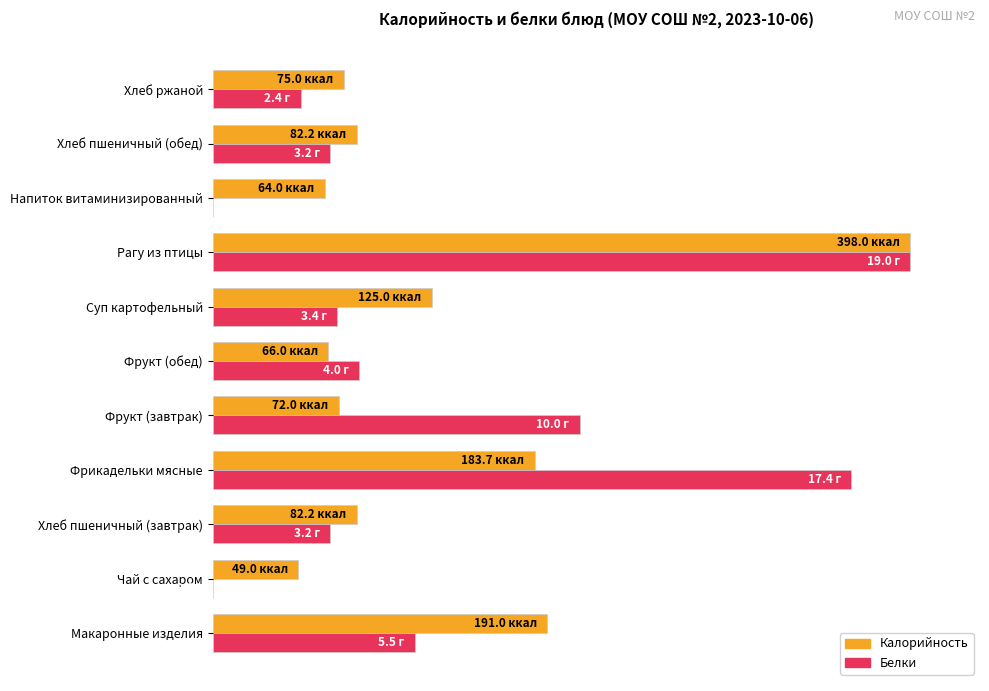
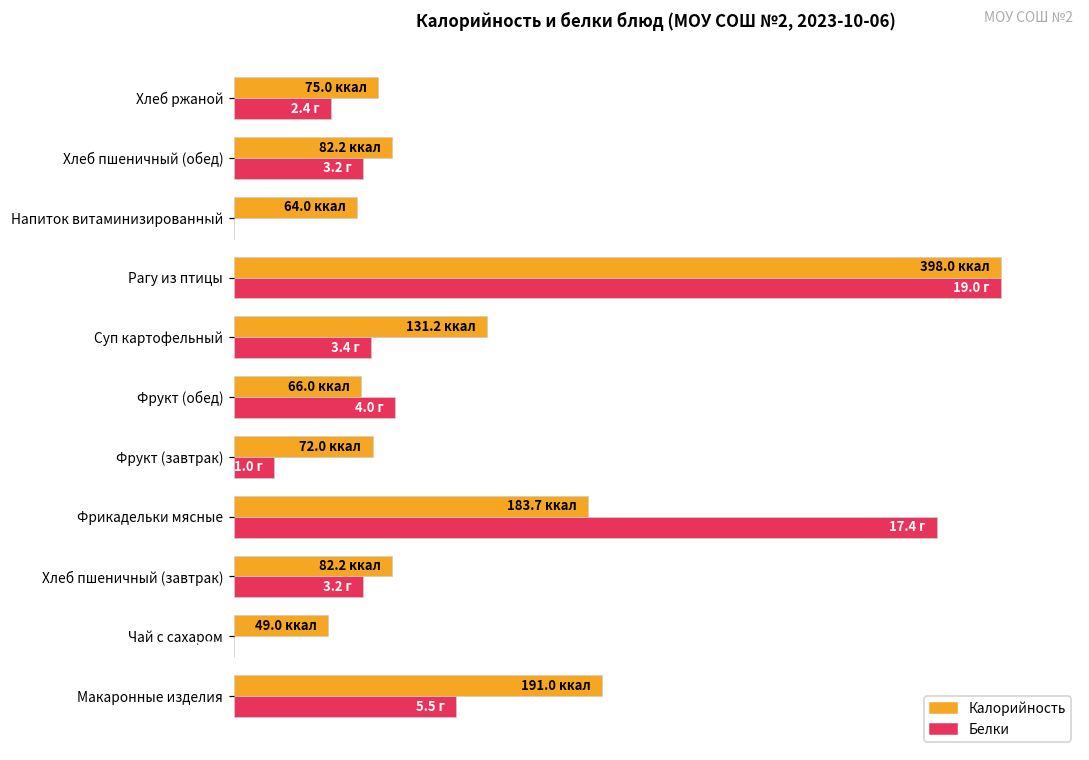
Калорийность, Суп картофельный: 125.0 -> 131.2
Белки, Фрукт (завтрак): 10.0 -> 1.0
